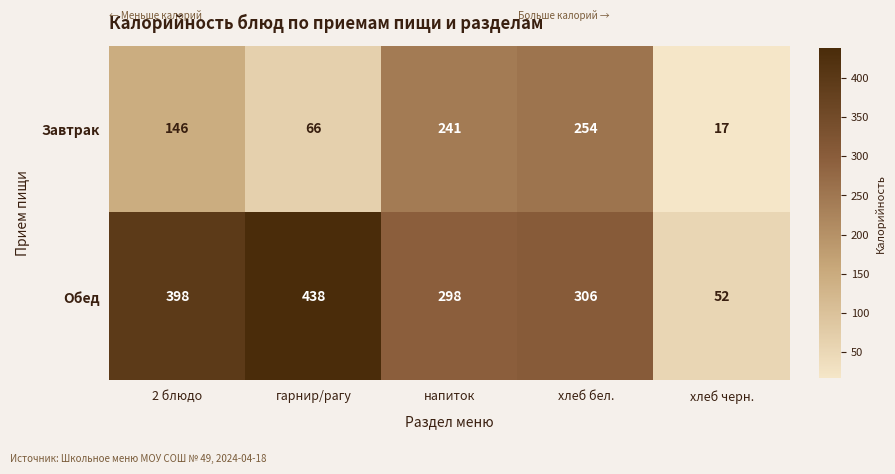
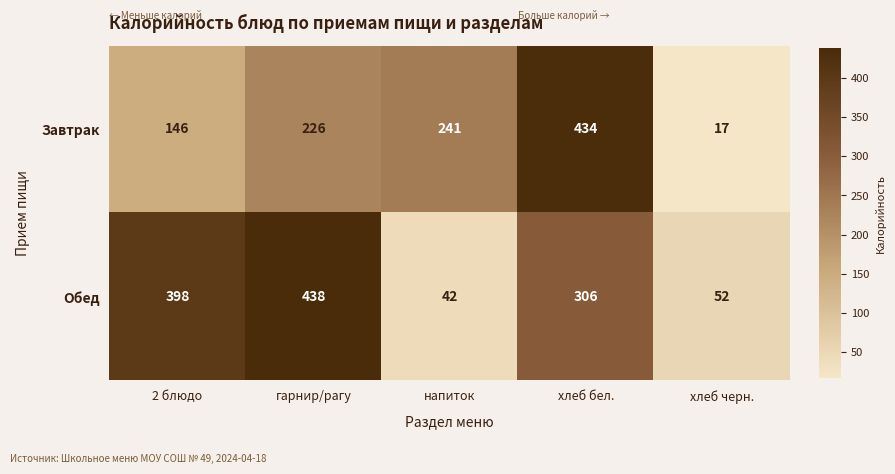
Завтрак, гарнир/рагу: 66 -> 226
Завтрак, хлеб бел.: 254 -> 434
Обед, напиток: 298 -> 42
